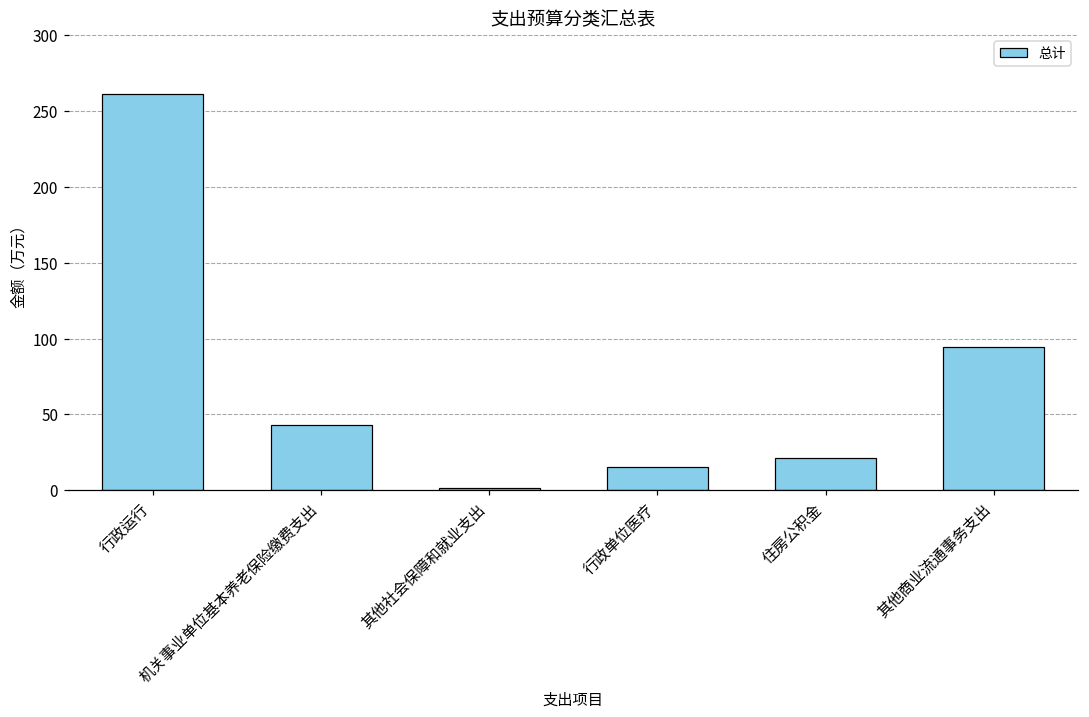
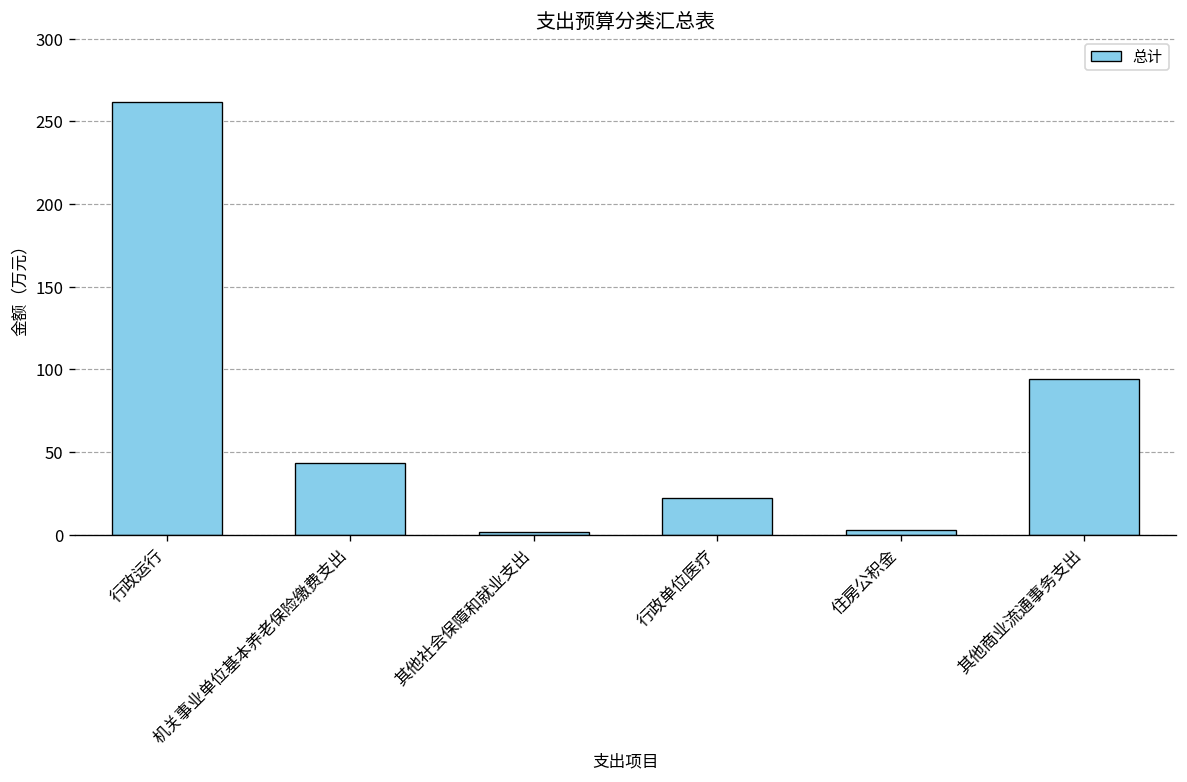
行政单位医疗: 15 -> 22
住房公积金: 21 -> 3
